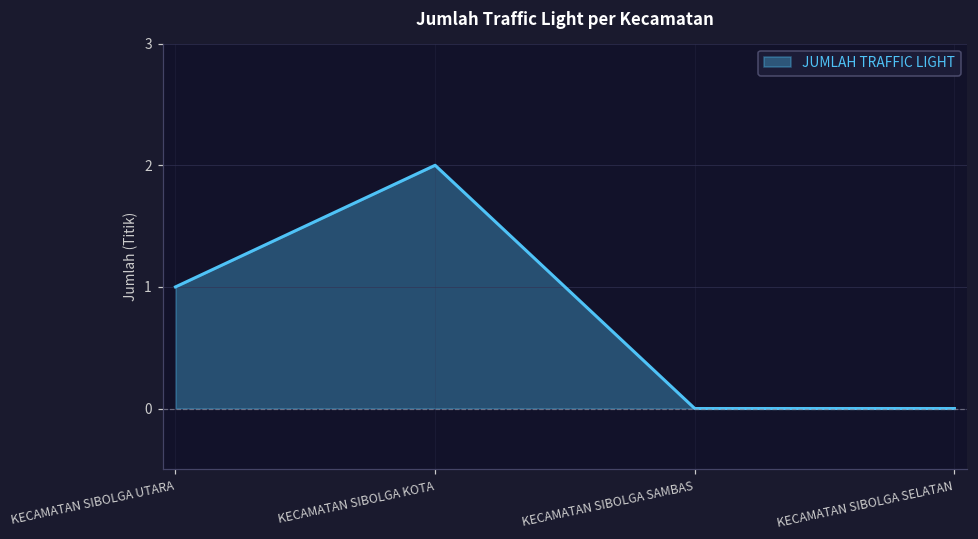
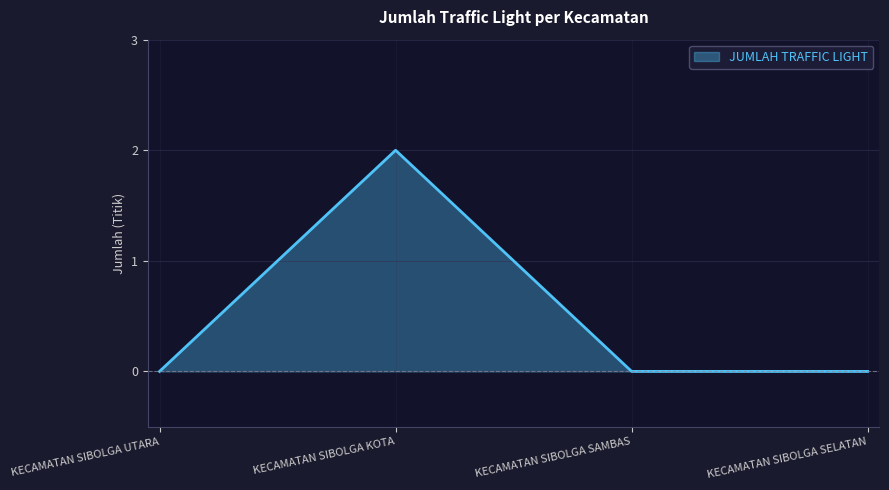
KECAMATAN SIBOLGA UTARA: 1 -> 0
